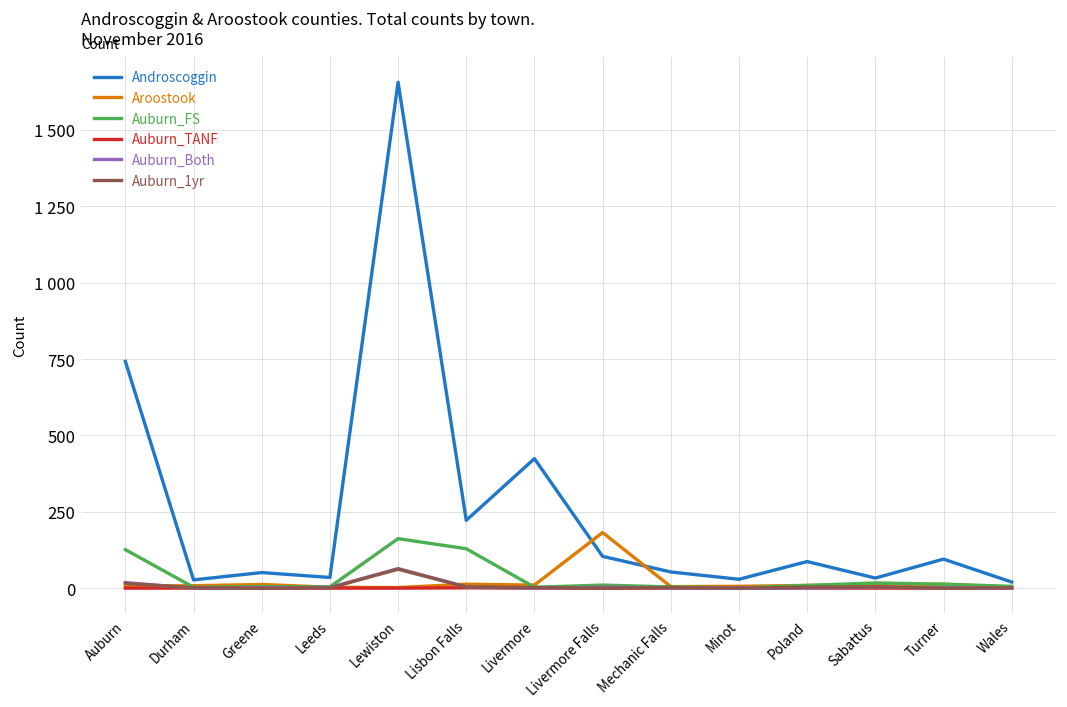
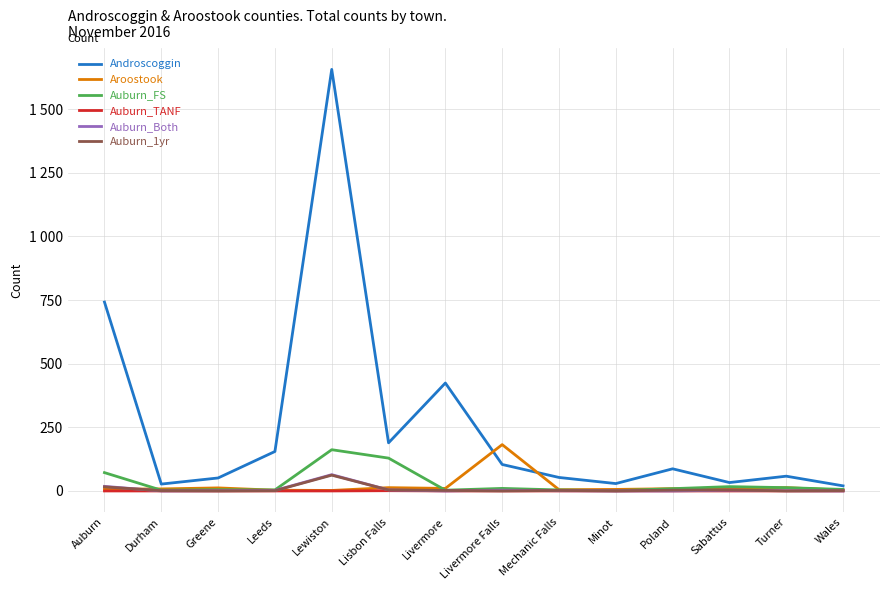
Auburn_FS, Auburn: 130 -> 70
Androscoggin, Leeds: 40 -> 160
Androscoggin, Lisbon Falls: 220 -> 190
Androscoggin, Turner: 100 -> 60
